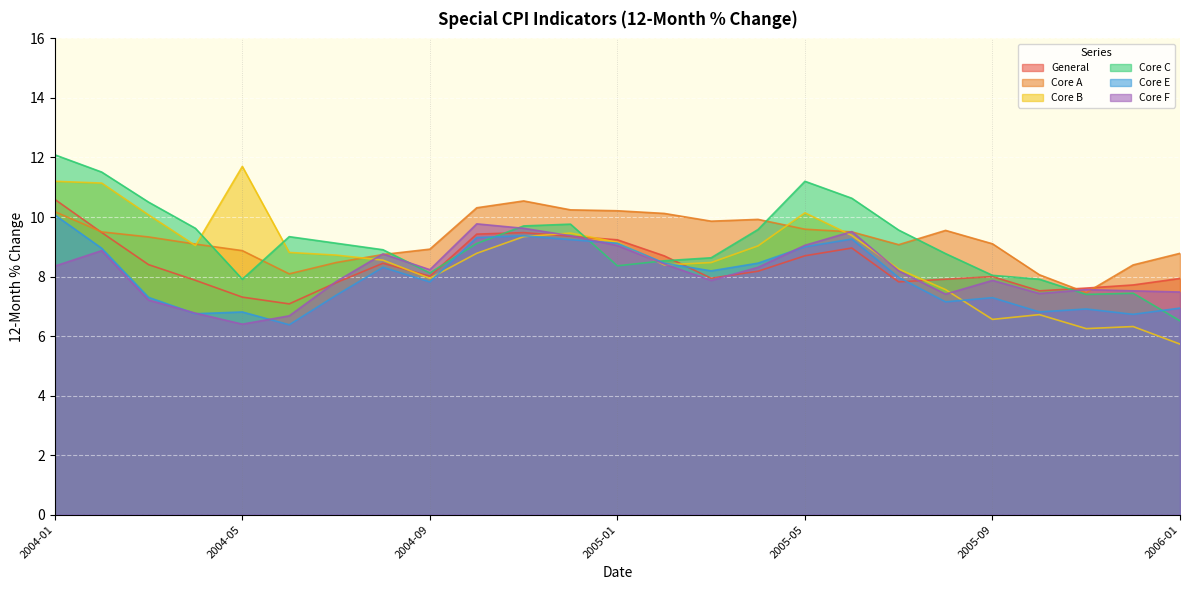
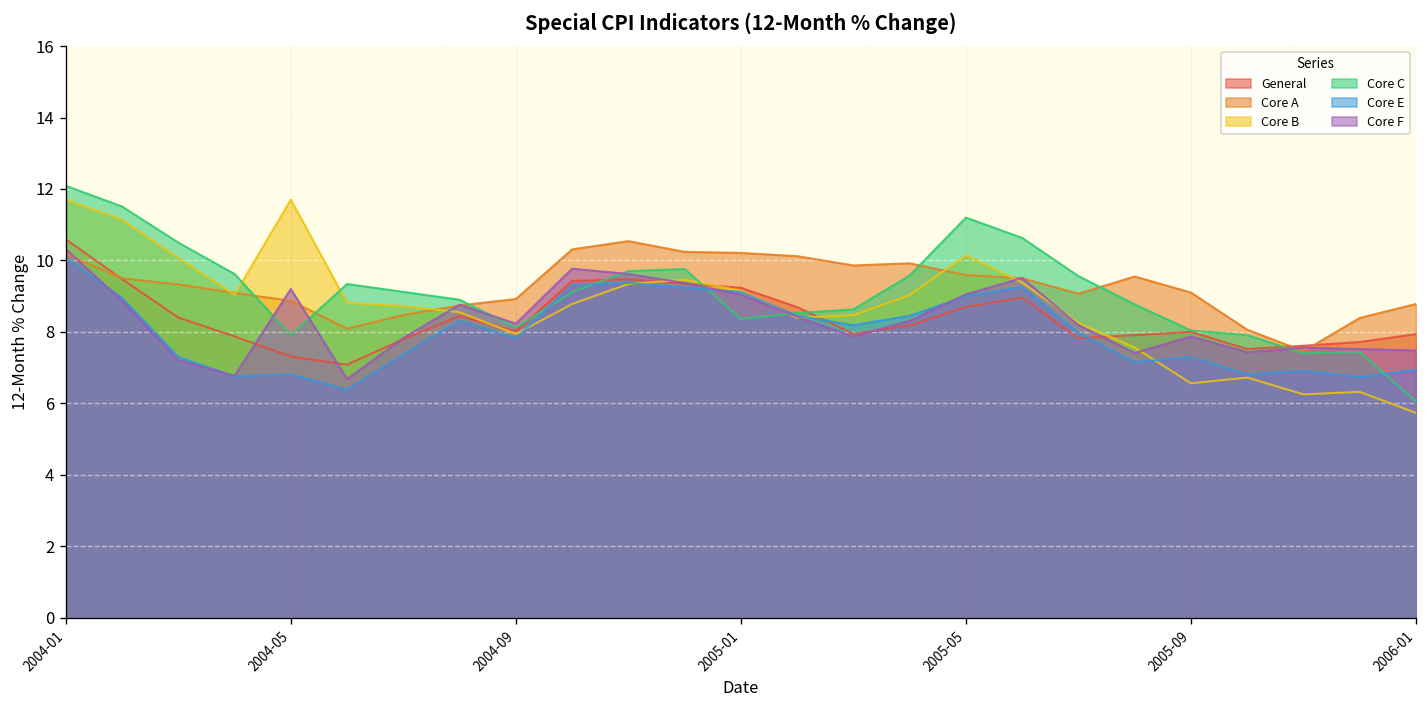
Core B, 2004-01: 11.2 -> 11.7
Core F, 2004-01: 8.4 -> 10.3
Core F, 2004-05: 6.4 -> 9.2
Core C, 2006-01: 6.5 -> 6.1
